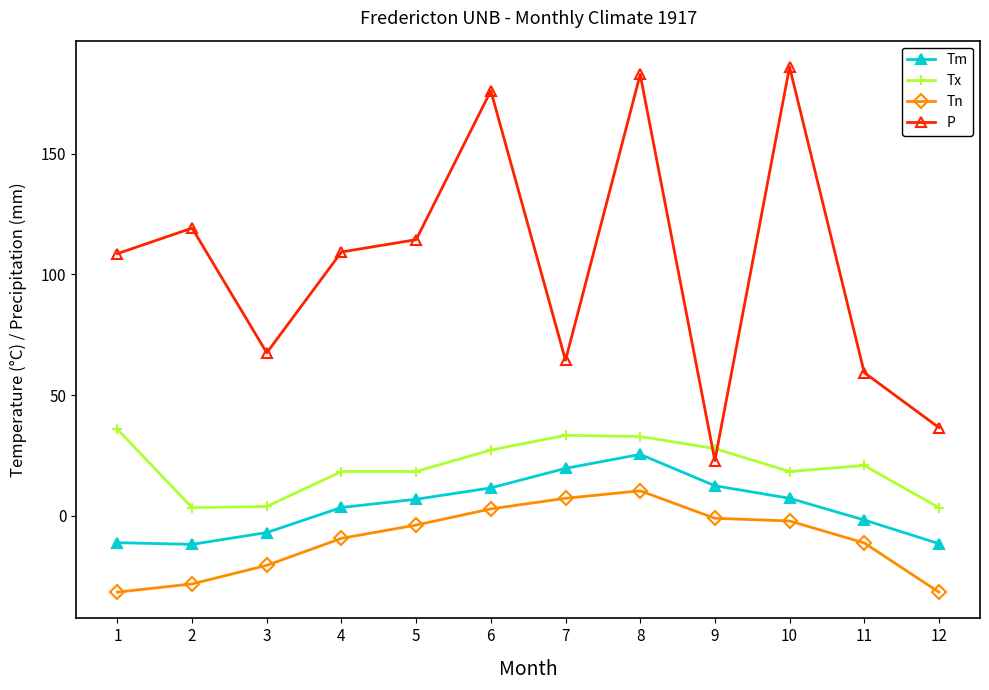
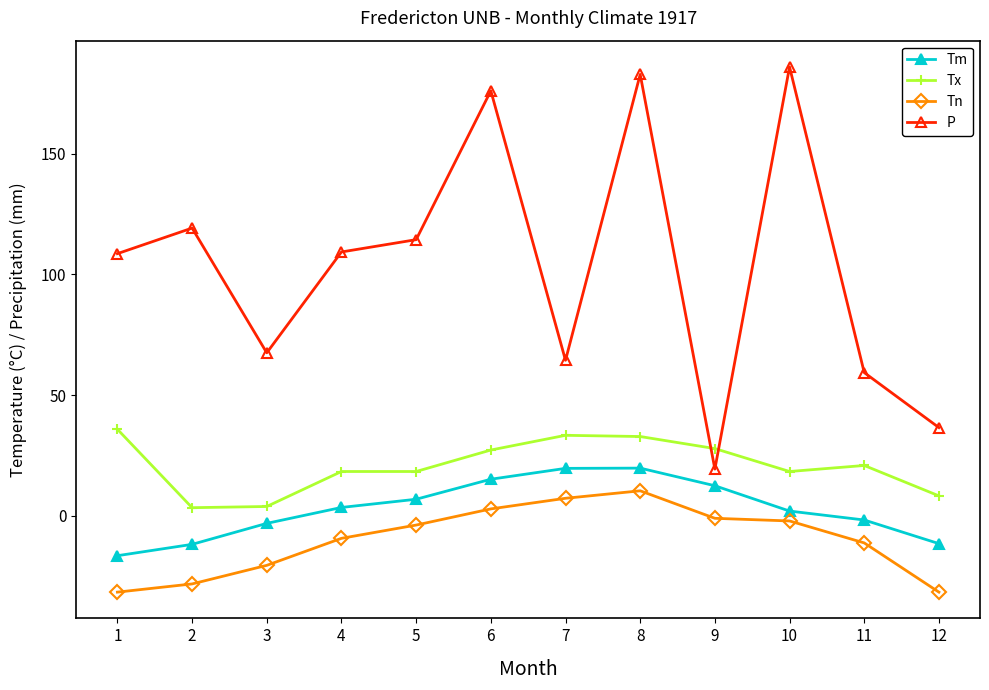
Tm, 1: -11 -> -17
Tm, 3: -7 -> -3
Tm, 6: 12 -> 15
Tm, 8: 25 -> 20
P, 9: 23 -> 19
Tm, 10: 7 -> 2
Tx, 12: 3 -> 8
